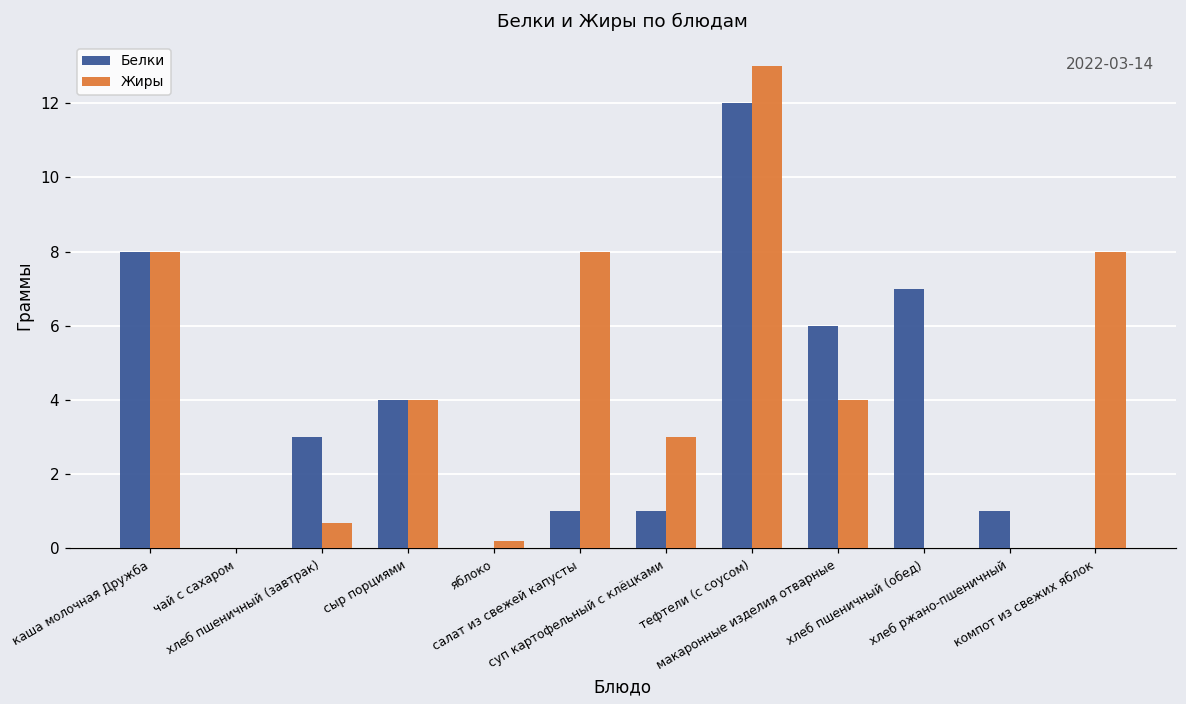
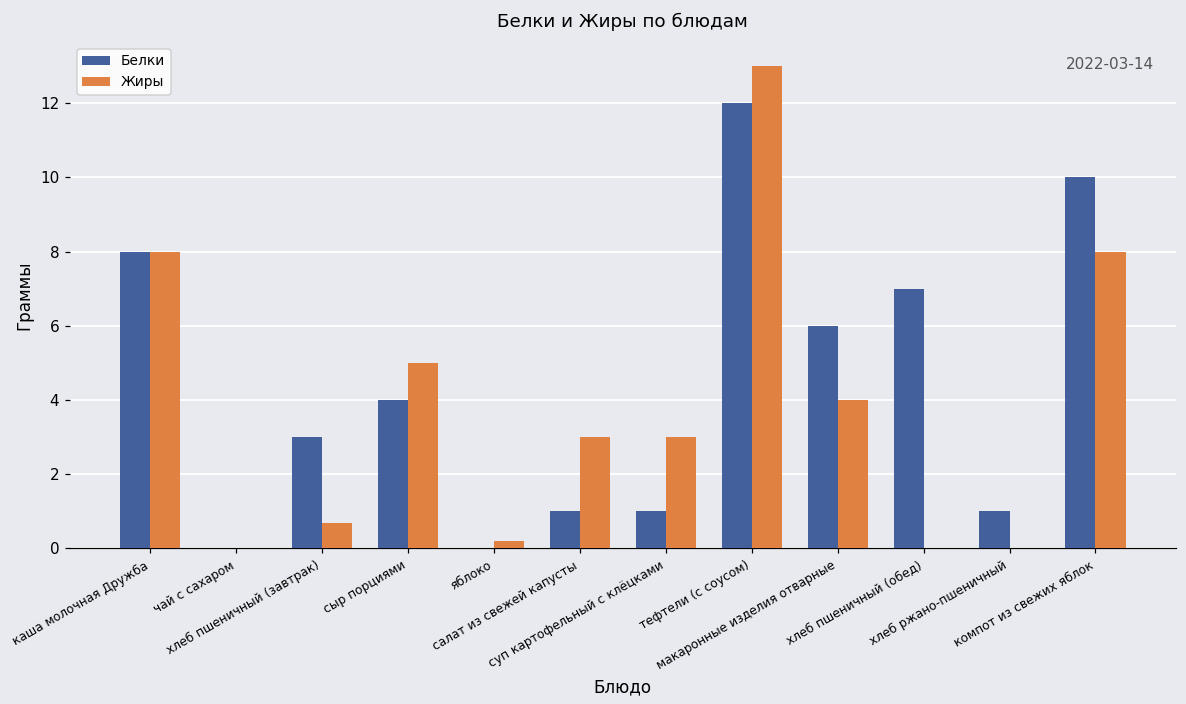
Жиры, сыр порциями: 4 -> 5
Жиры, салат из свежей капусты: 8 -> 3
Белки, компот из свежих яблок: 0 -> 10
